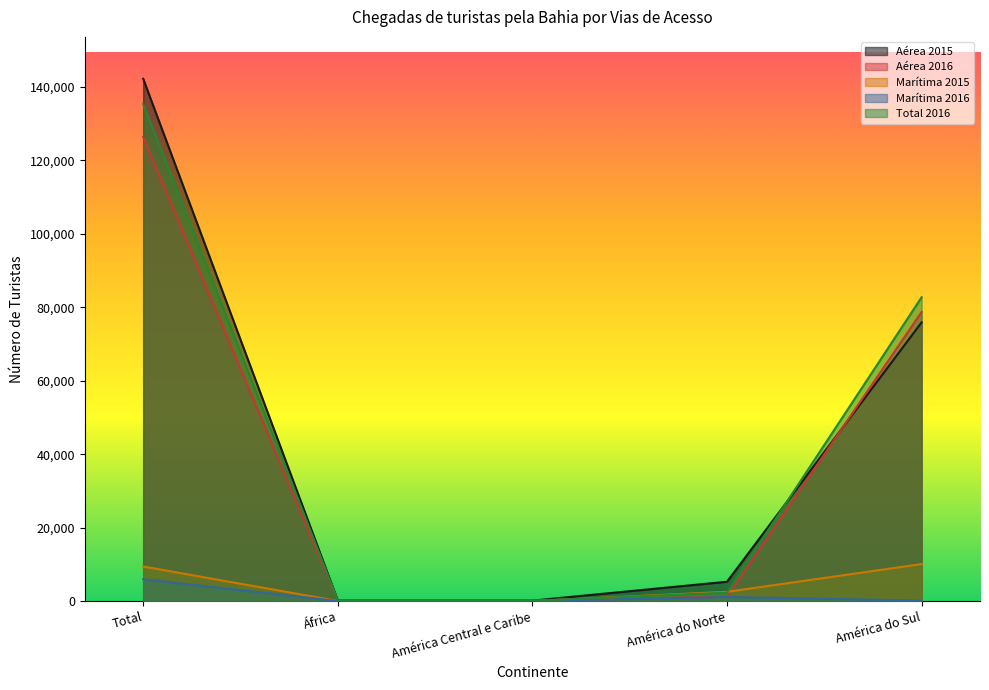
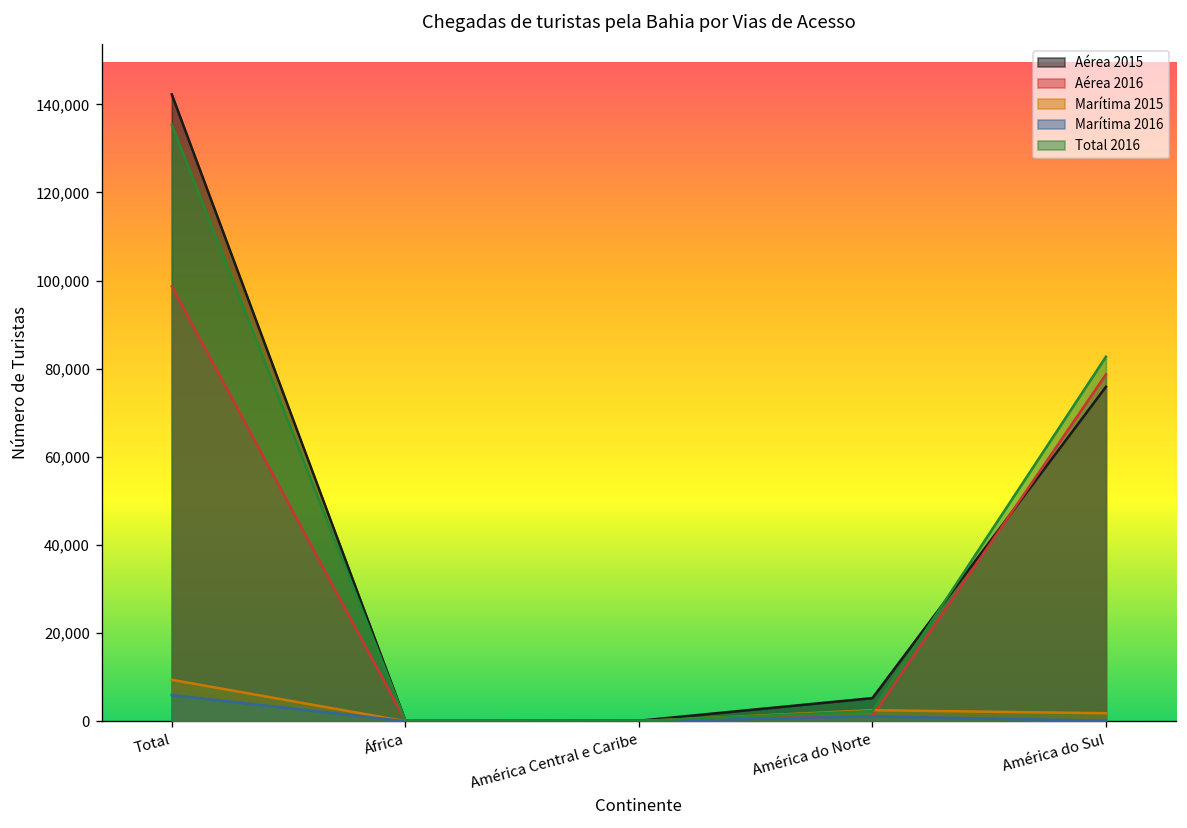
Aérea 2016, Total: 126,000 -> 99,000
Marítima 2015, América do Sul: 10,000 -> 2,000
